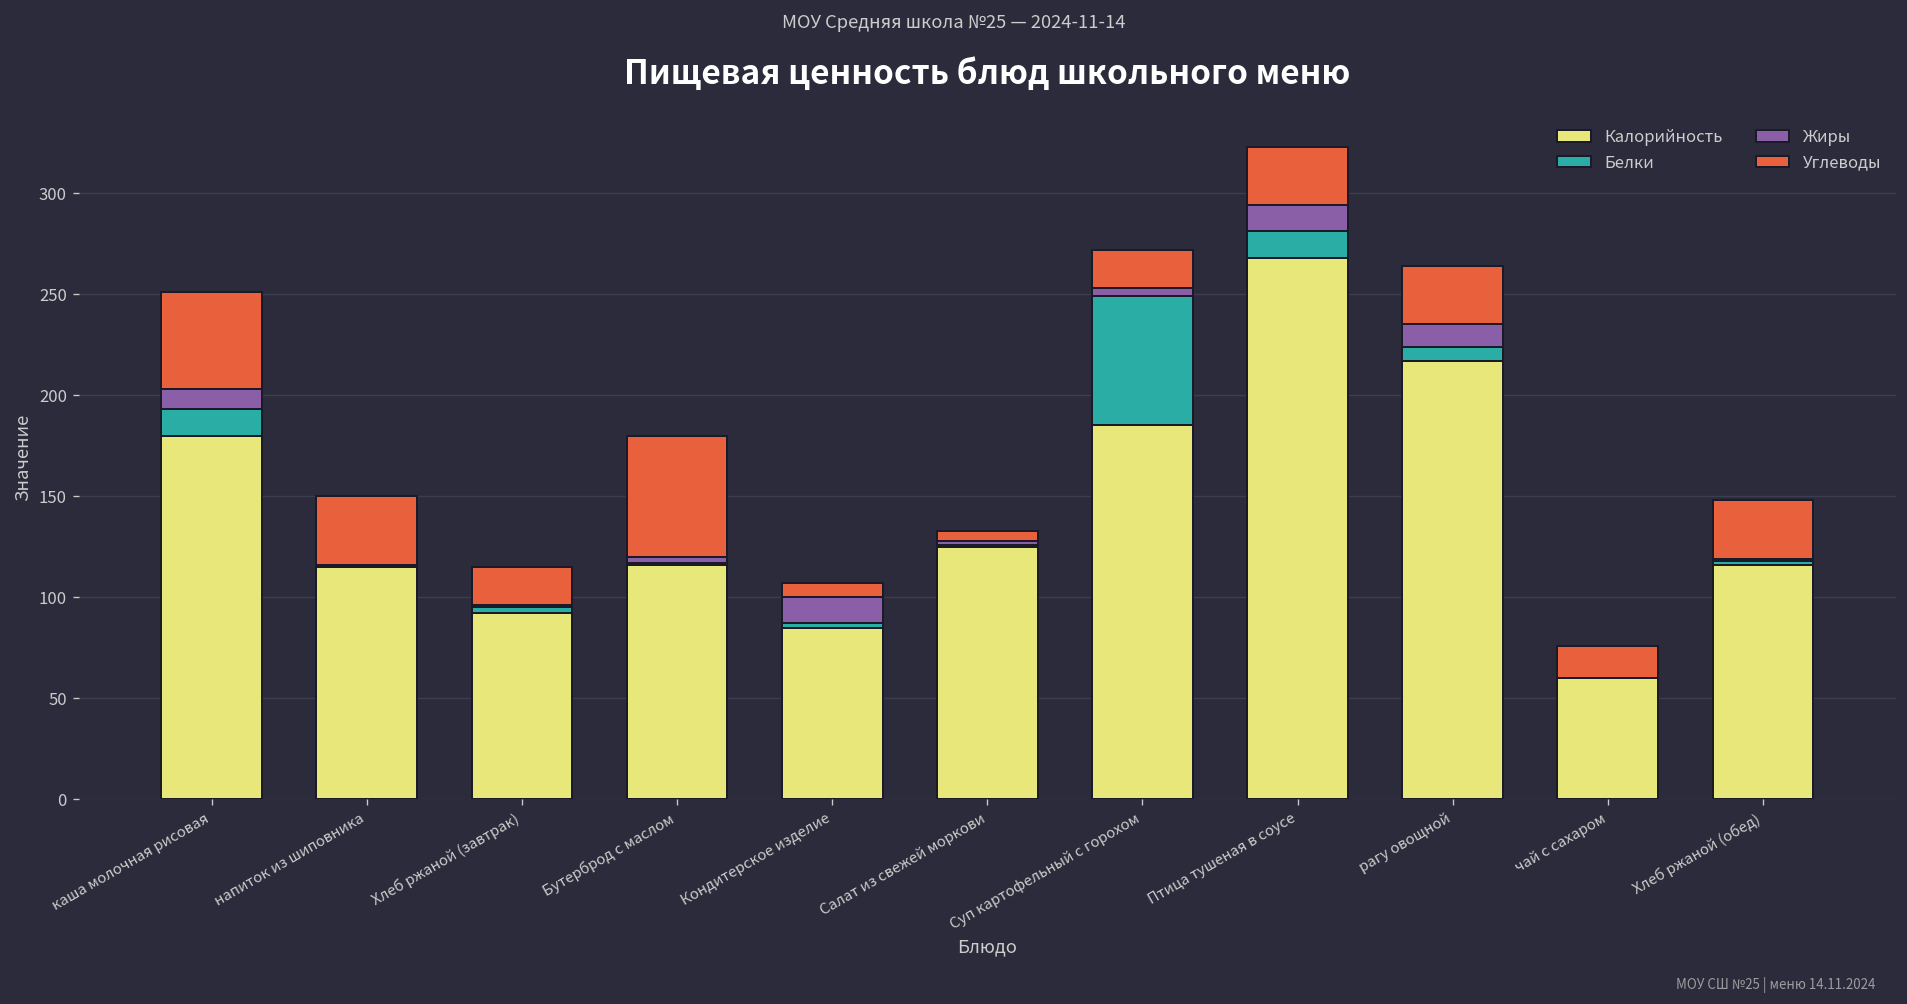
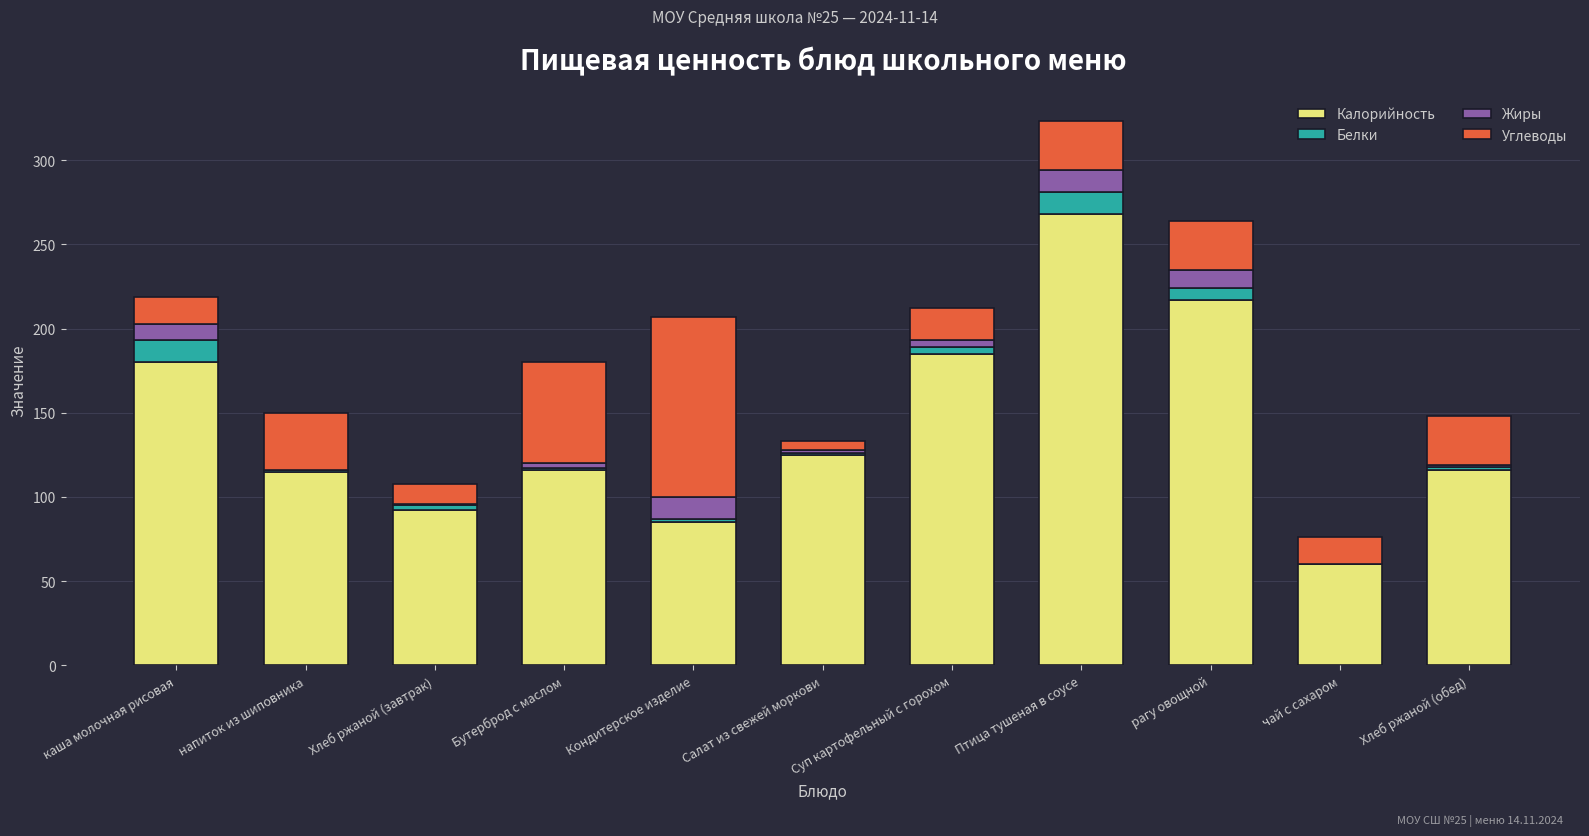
Углеводы, каша молочная рисовая: 48 -> 16
Углеводы, Хлеб ржаной (завтрак): 19 -> 12
Углеводы, Кондитерское изделие: 7 -> 107
Белки, Суп картофельный с горохом: 64 -> 4
